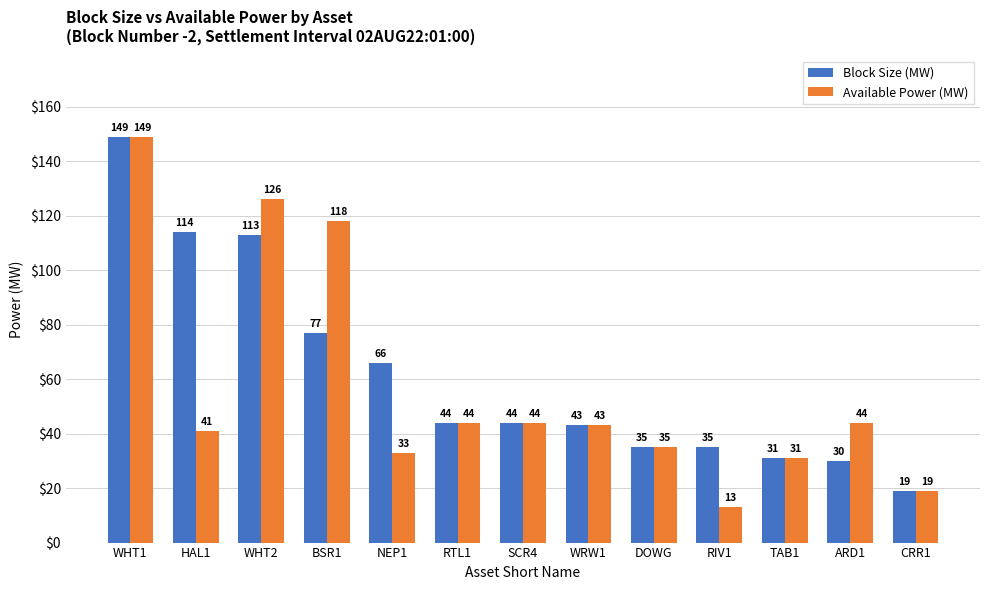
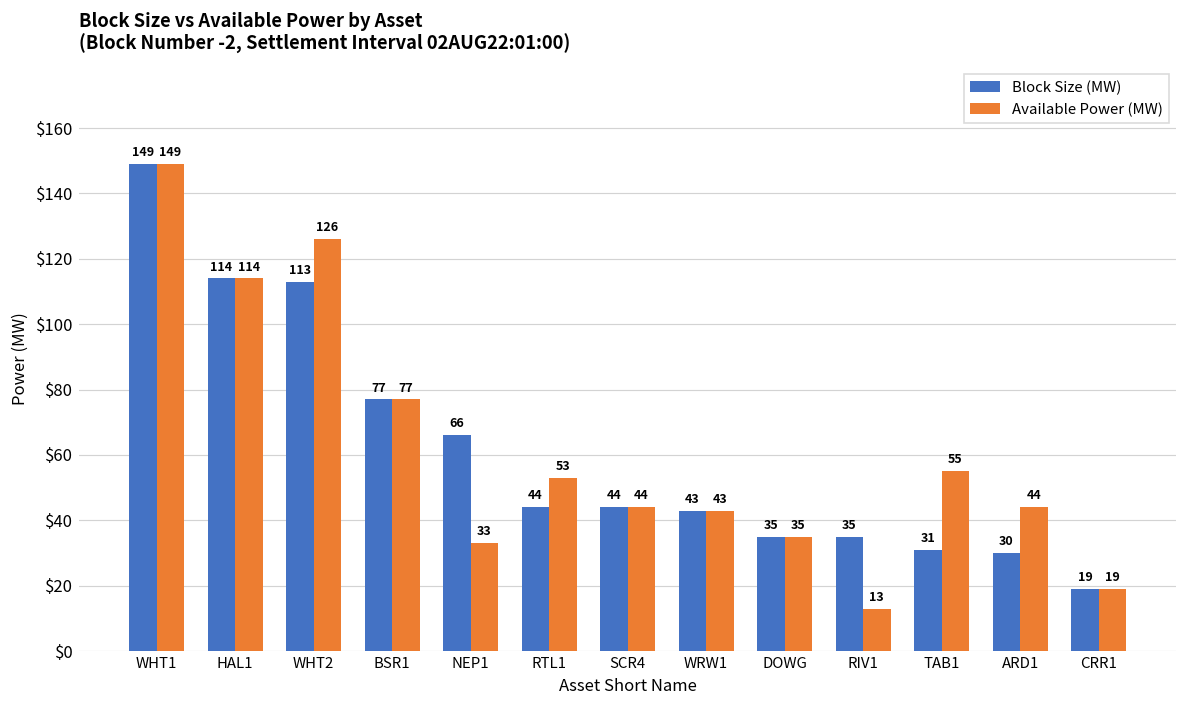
Available Power (MW), HAL1: 41 -> 114
Available Power (MW), BSR1: 118 -> 77
Available Power (MW), RTL1: 44 -> 53
Available Power (MW), TAB1: 31 -> 55
